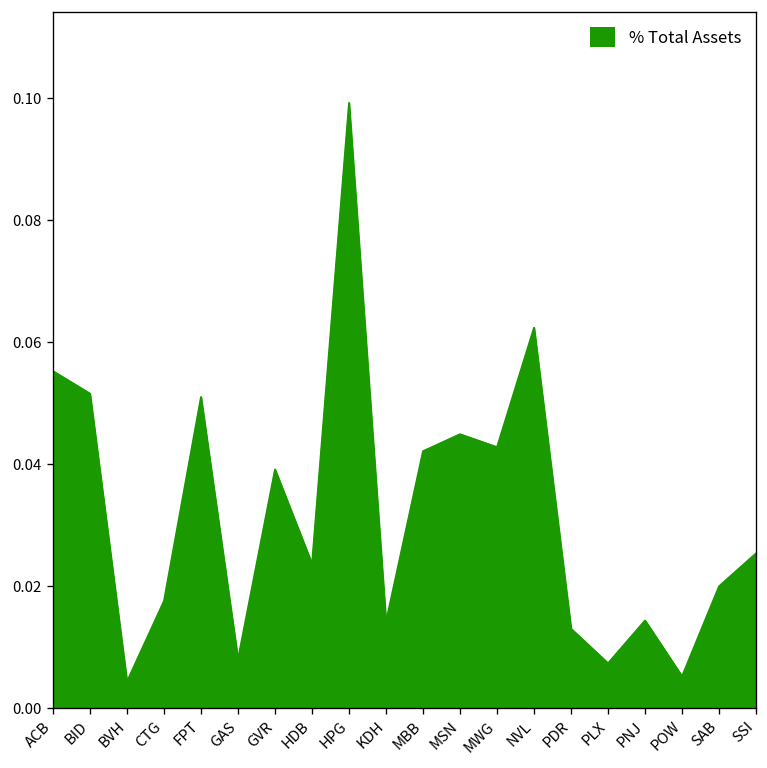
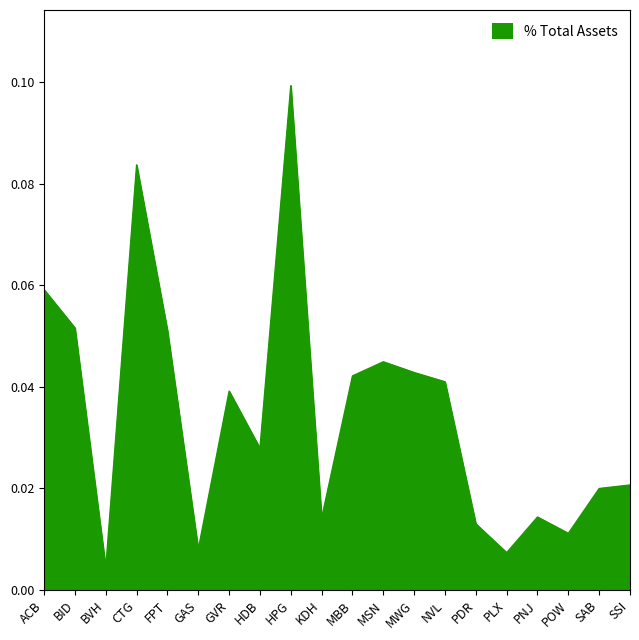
ACB: 0.055 -> 0.059
CTG: 0.018 -> 0.084
HDB: 0.024 -> 0.028
NVL: 0.062 -> 0.041
POW: 0.005 -> 0.011
SSI: 0.025 -> 0.021
